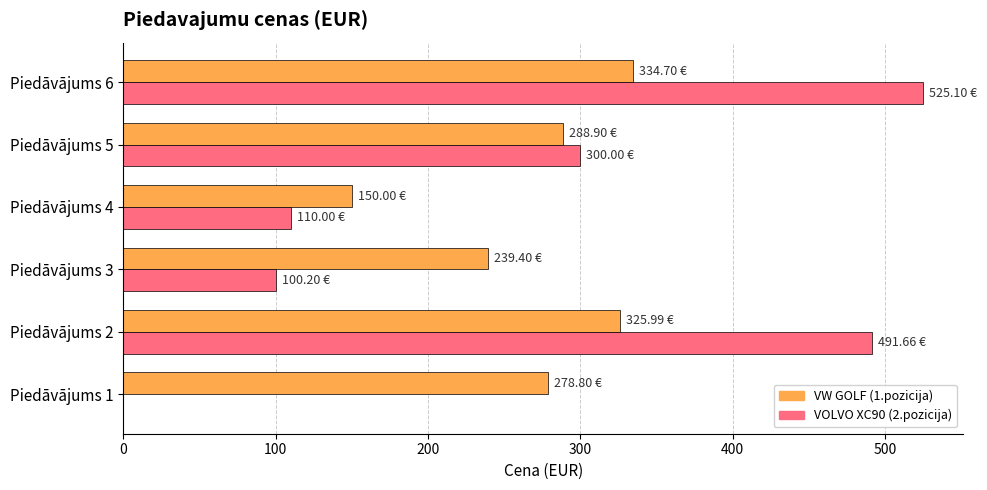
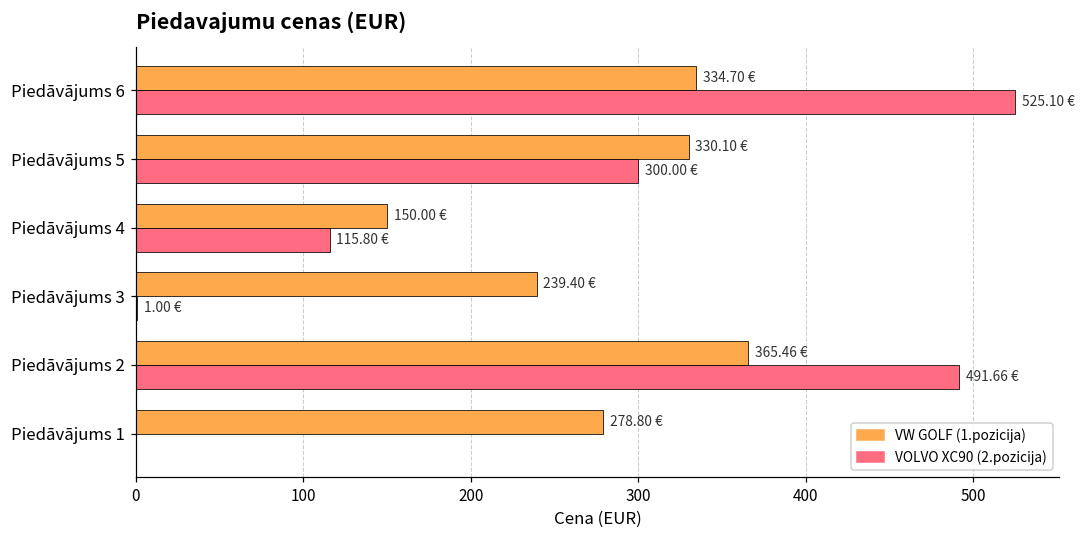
VW GOLF (1.pozicija), Piedāvājums 5: 288.90 -> 330.10
VOLVO XC90 (2.pozicija), Piedāvājums 4: 110.00 -> 115.80
VOLVO XC90 (2.pozicija), Piedāvājums 3: 100.20 -> 1.00
VW GOLF (1.pozicija), Piedāvājums 2: 325.99 -> 365.46
